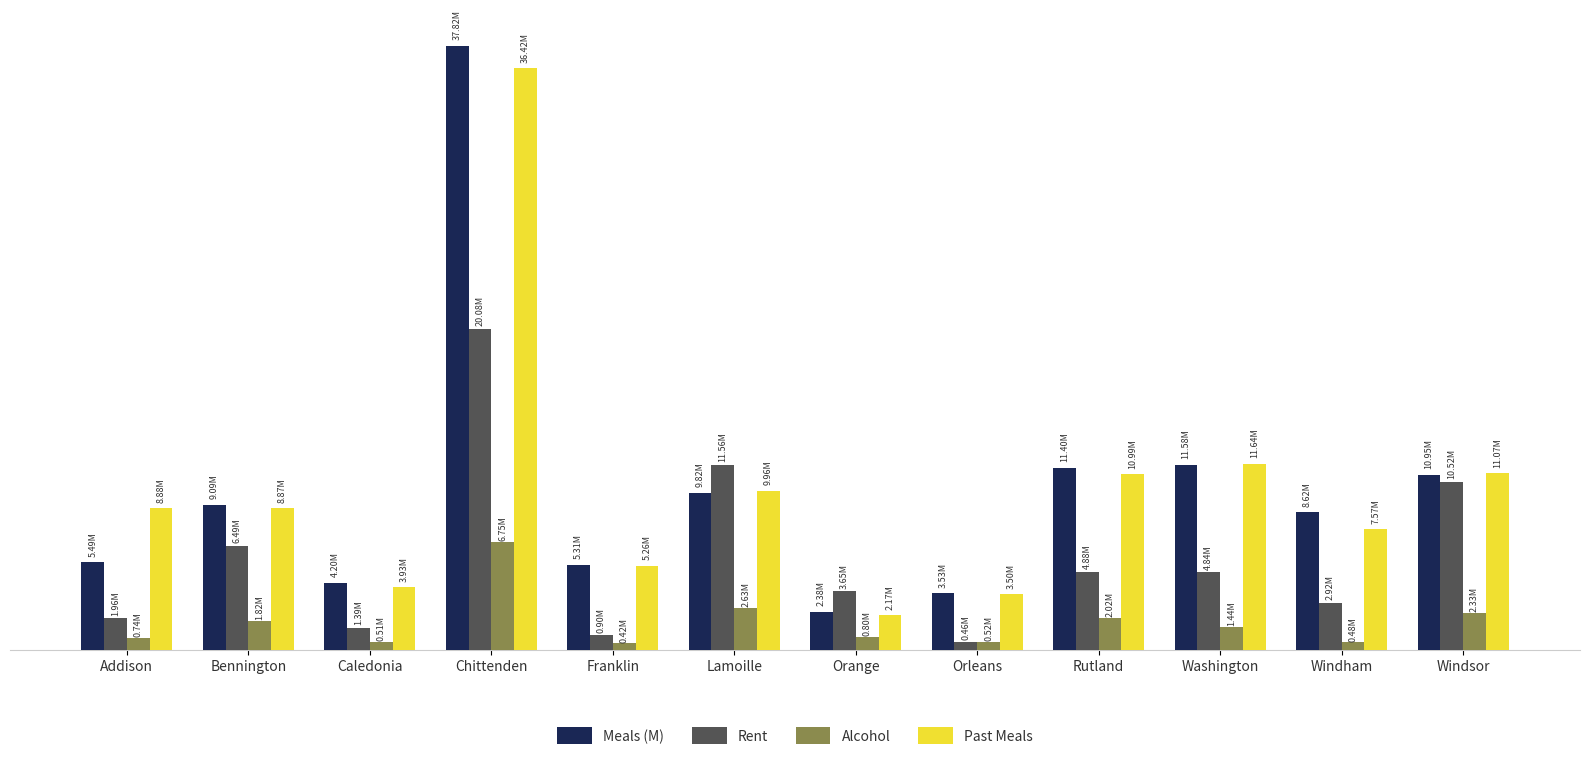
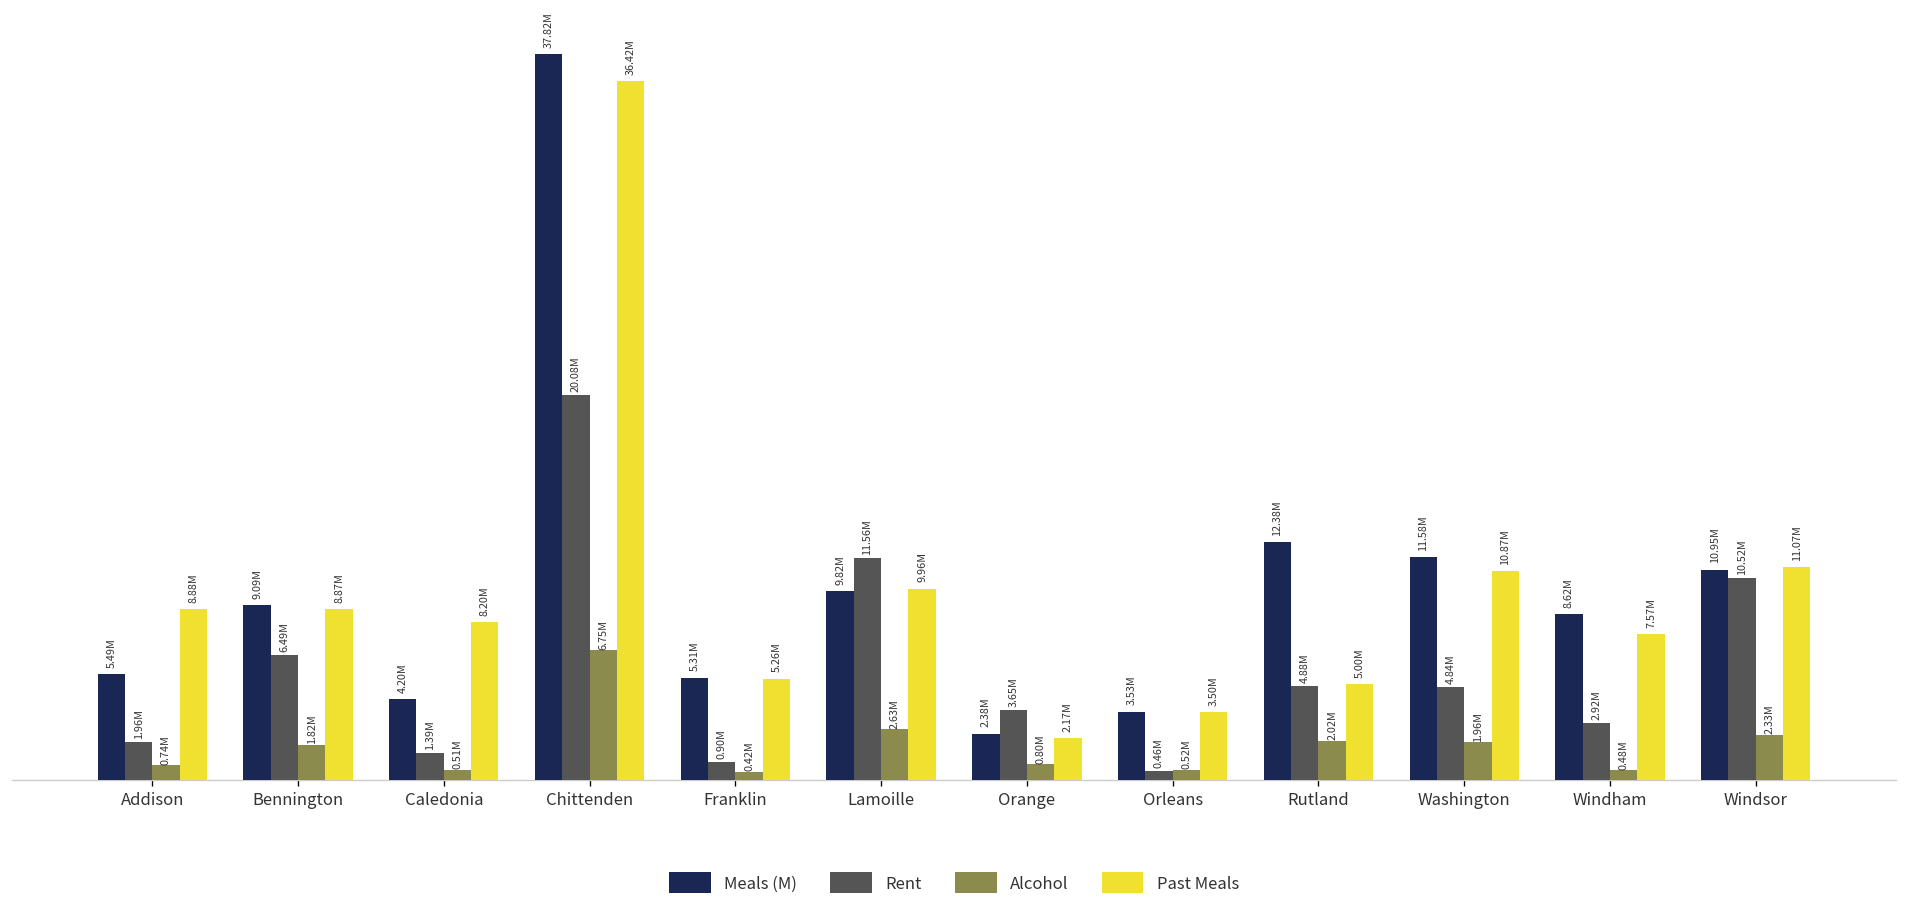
Past Meals, Caledonia: 3.93M -> 8.20M
Meals (M), Rutland: 11.40M -> 12.38M
Past Meals, Rutland: 10.99M -> 5.00M
Alcohol, Washington: 1.44M -> 1.96M
Past Meals, Washington: 11.64M -> 10.87M
